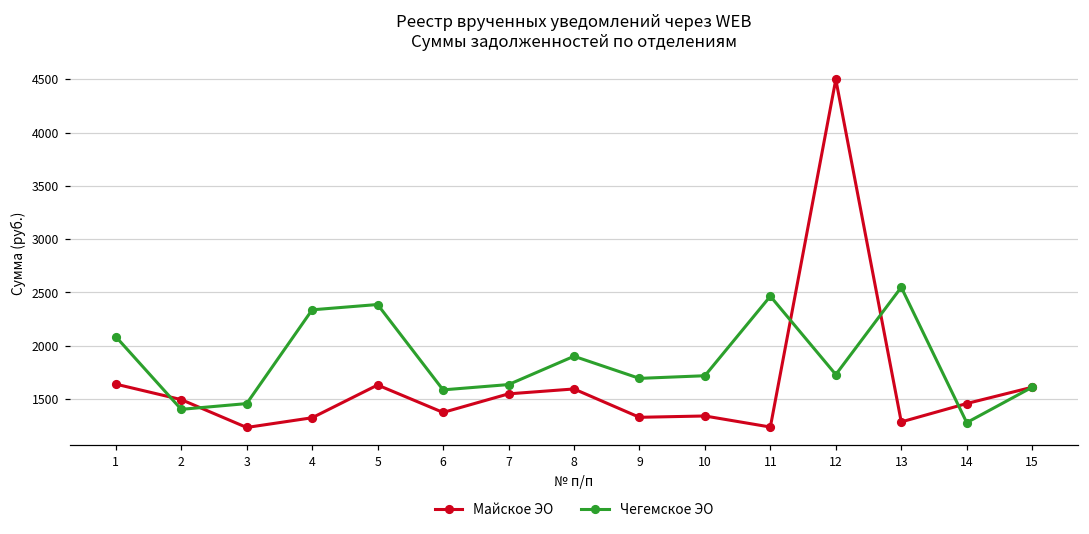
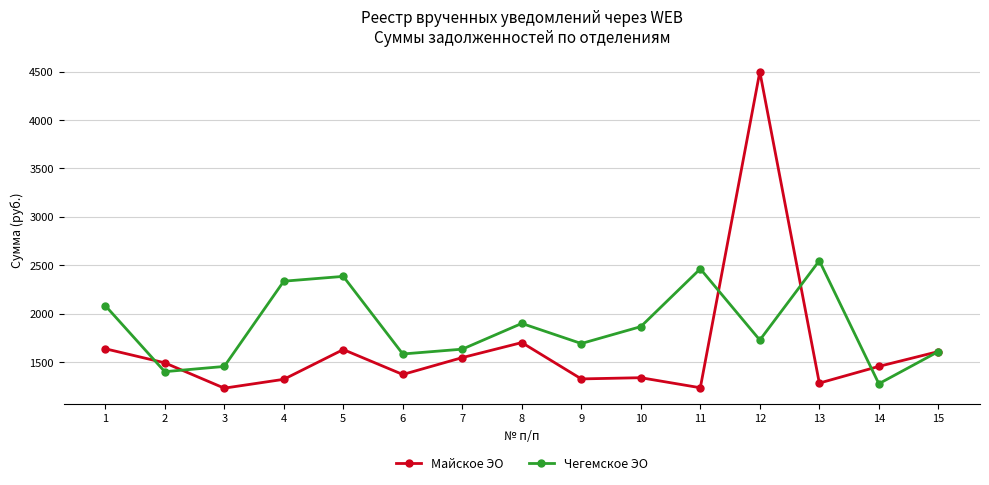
Майское ЭО, 8: 1600 -> 1700
Чегемское ЭО, 10: 1700 -> 1900
